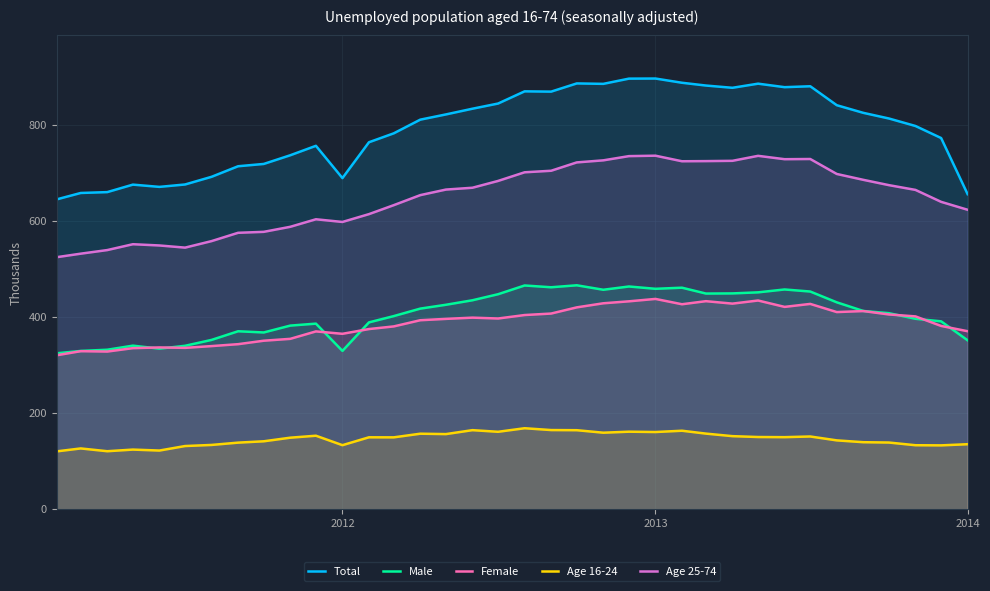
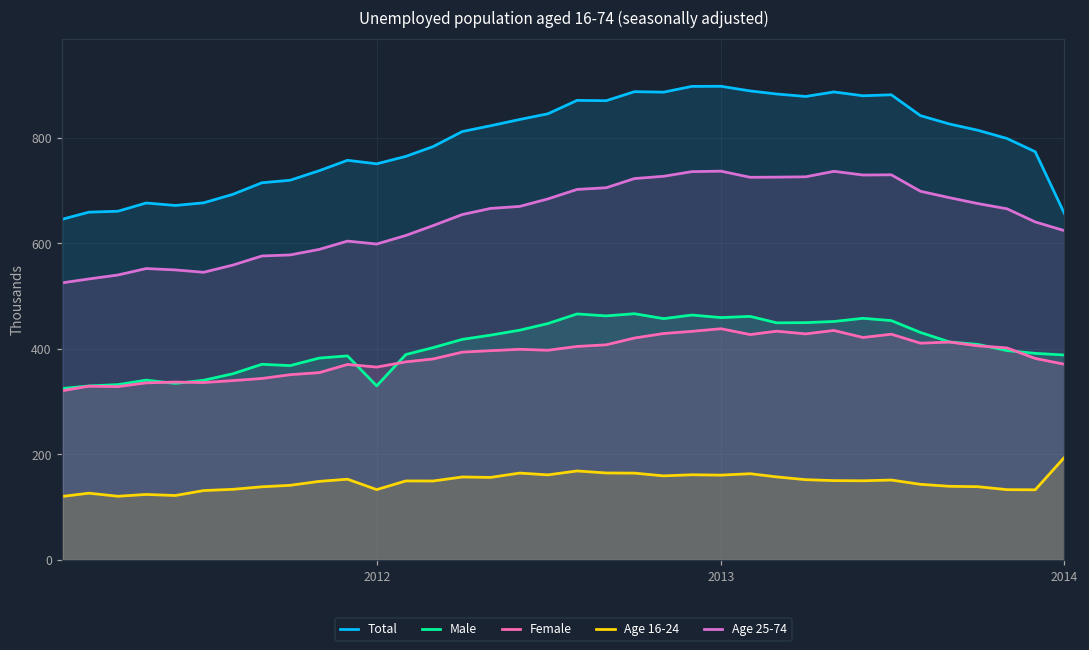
Total, 2012: 690 -> 750
Male, 2014: 350 -> 390
Age 16-24, 2014: 140 -> 190
